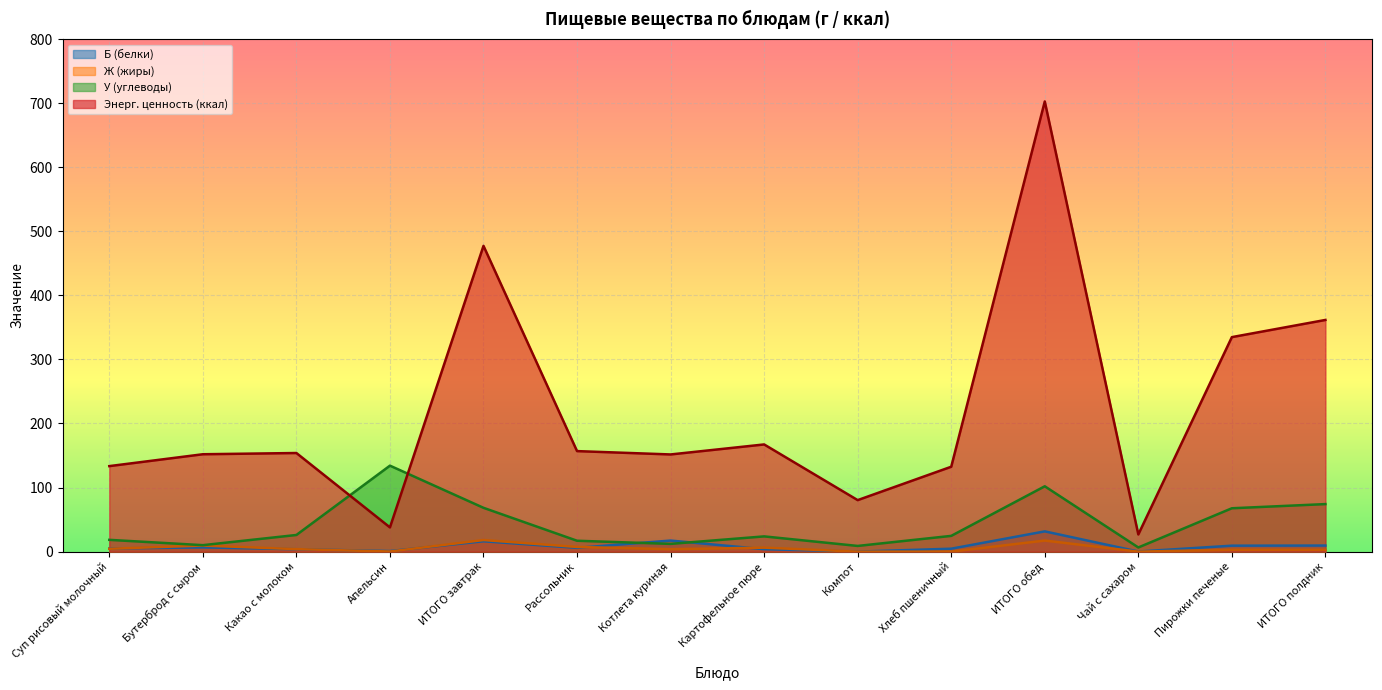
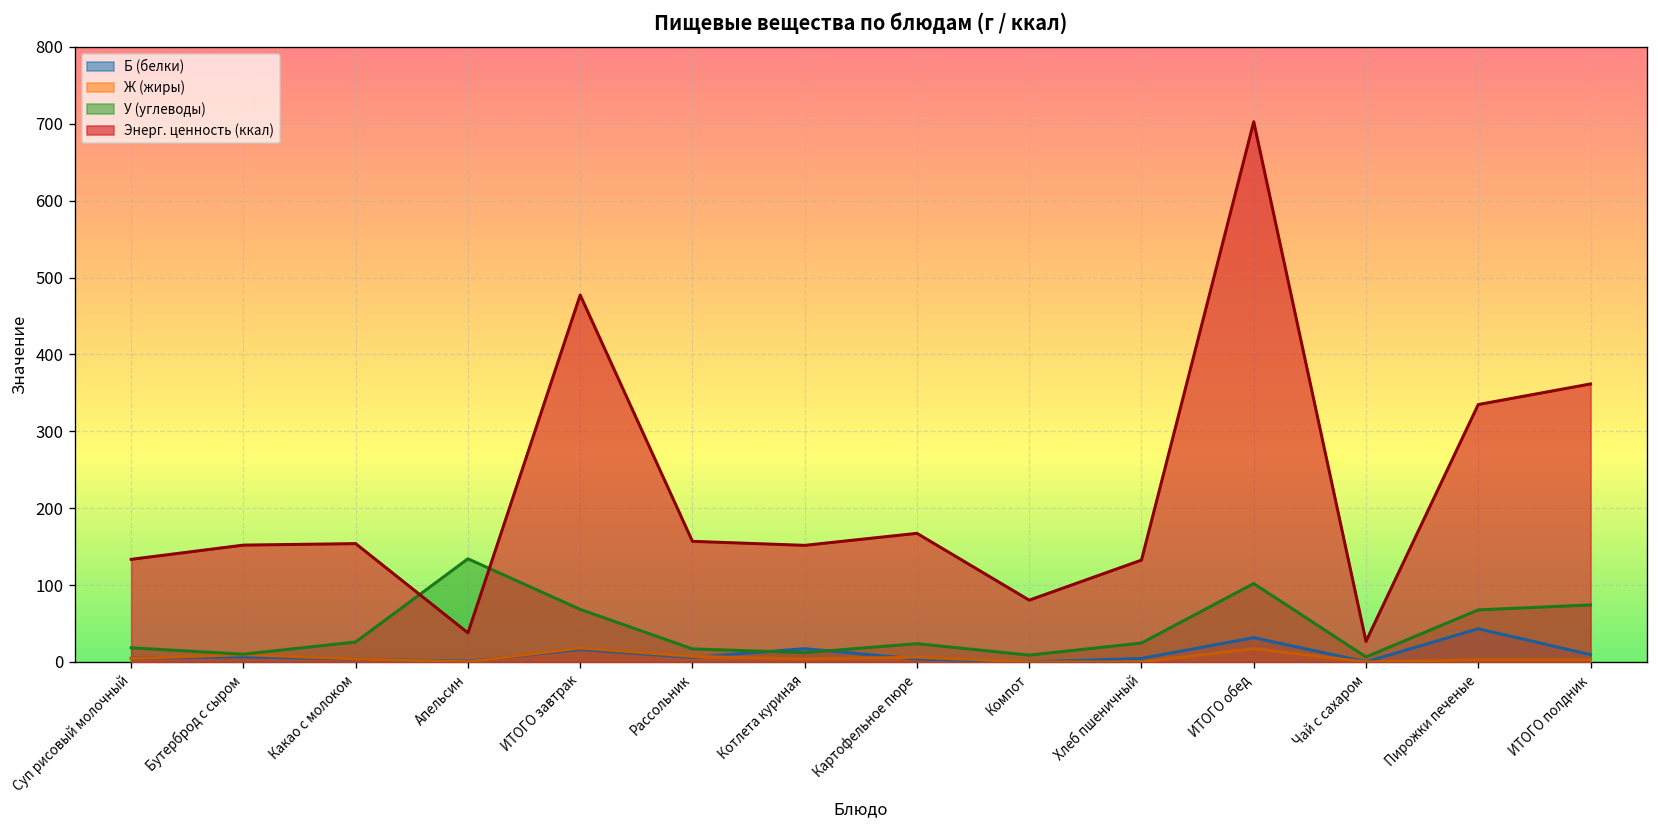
Б (белки), Пирожки печеные: 10 -> 40
